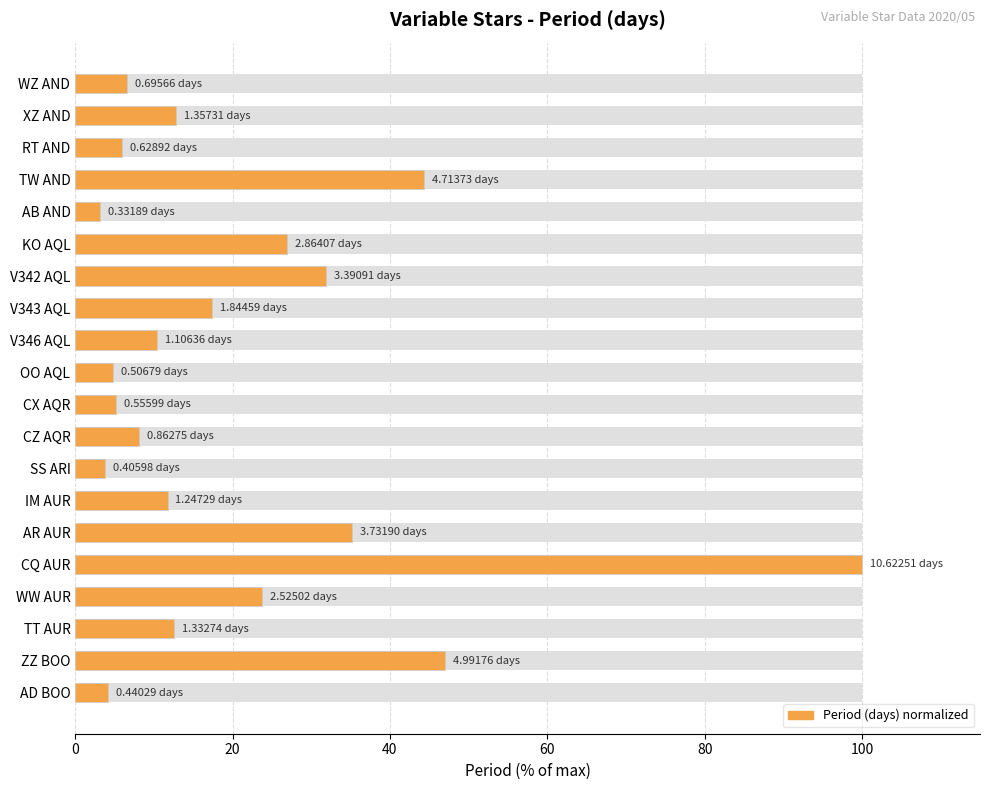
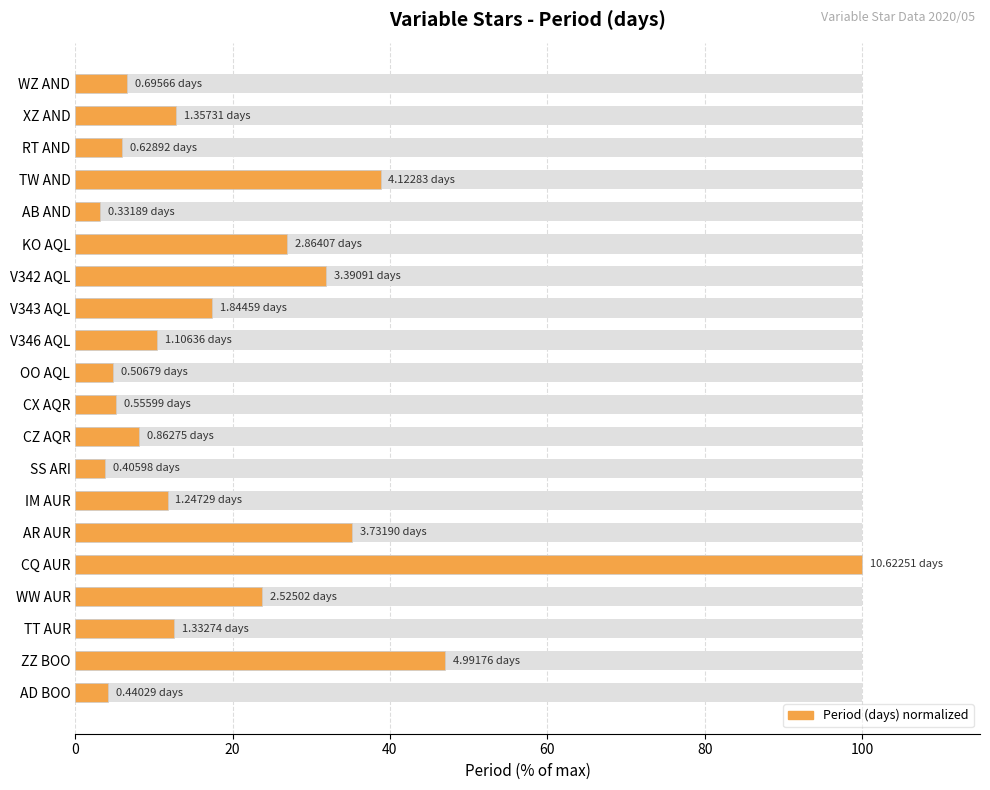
Period (days) normalized, TW AND: 4.71373 -> 4.12283
